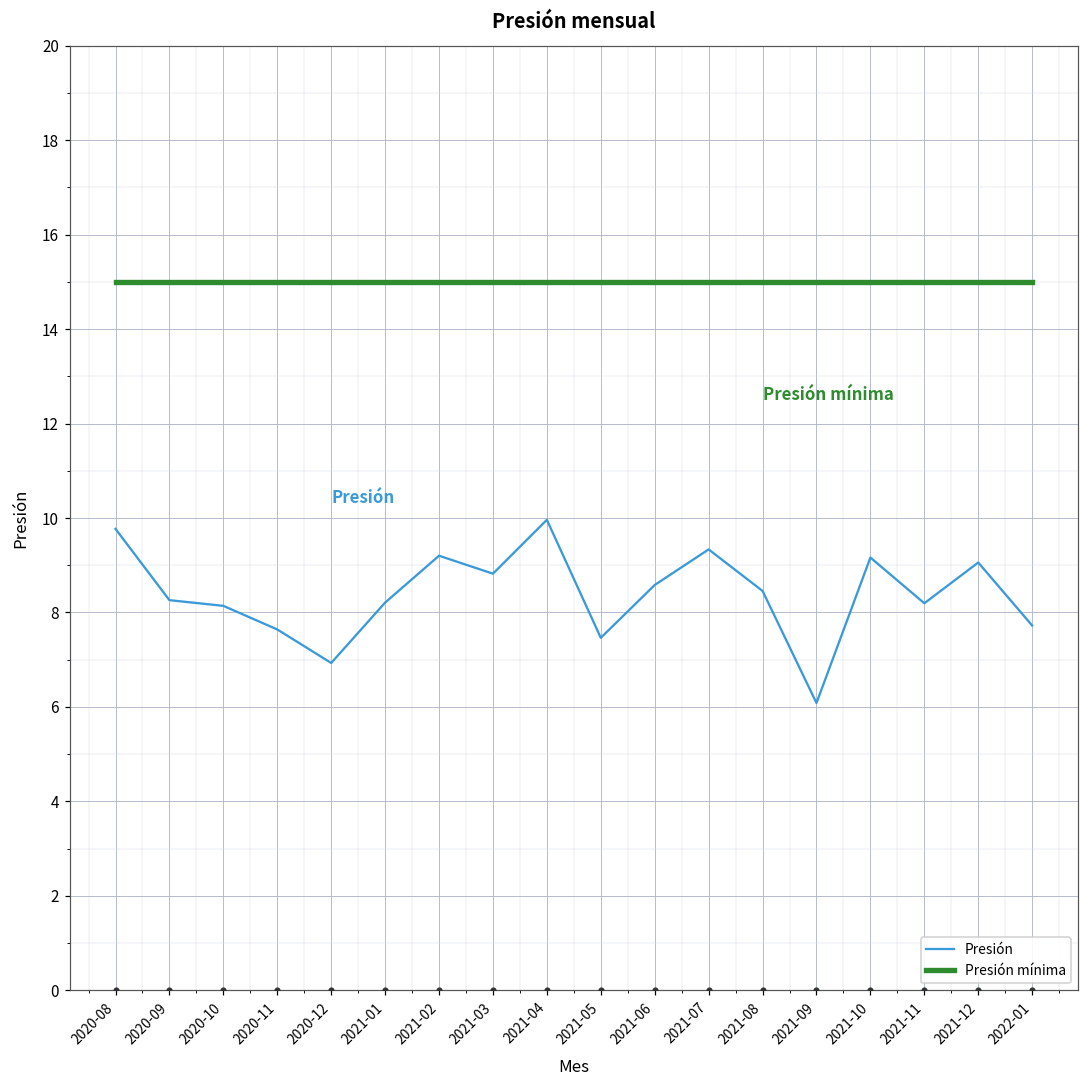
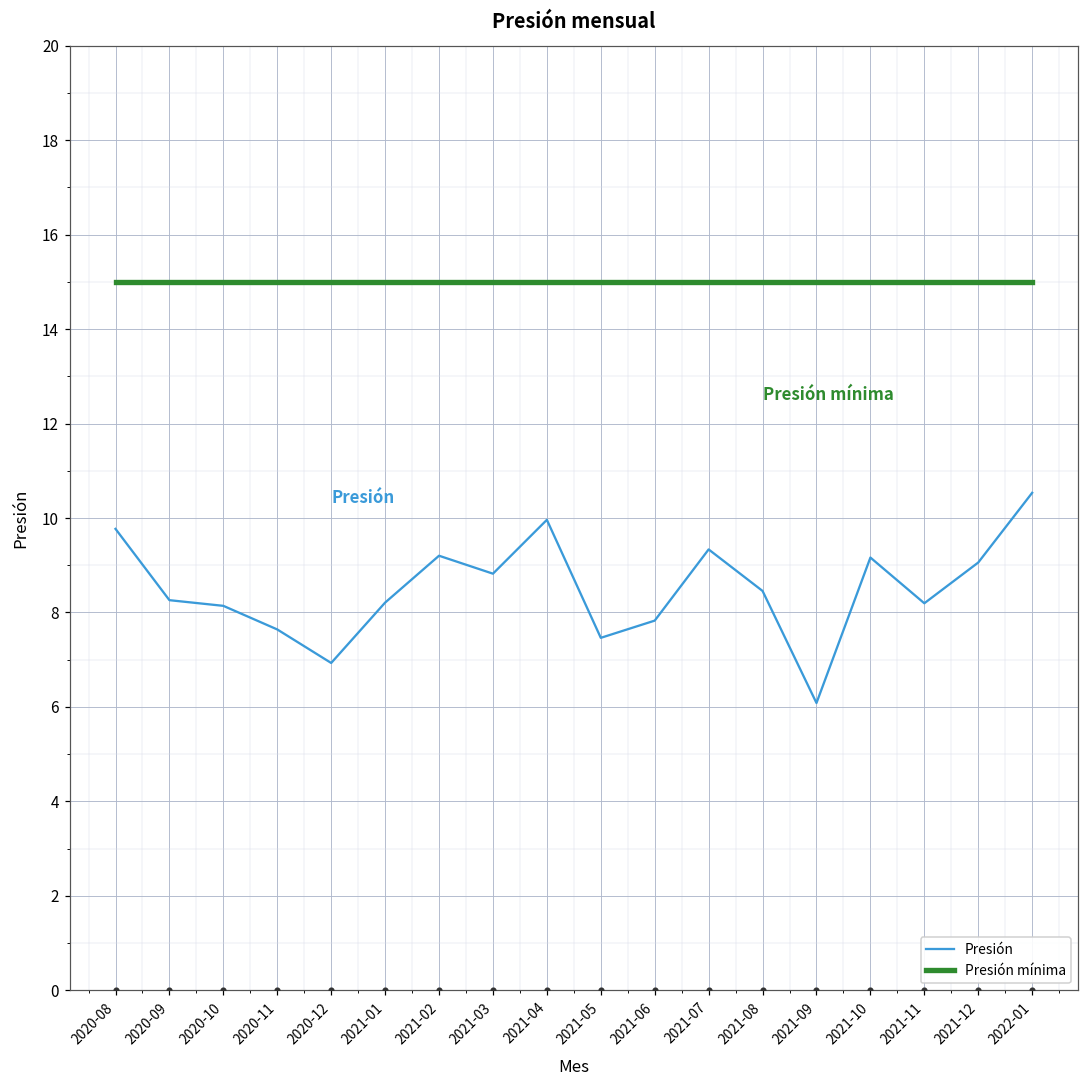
Presión, 2021-06: 8.6 -> 7.8
Presión, 2022-01: 7.7 -> 10.5
